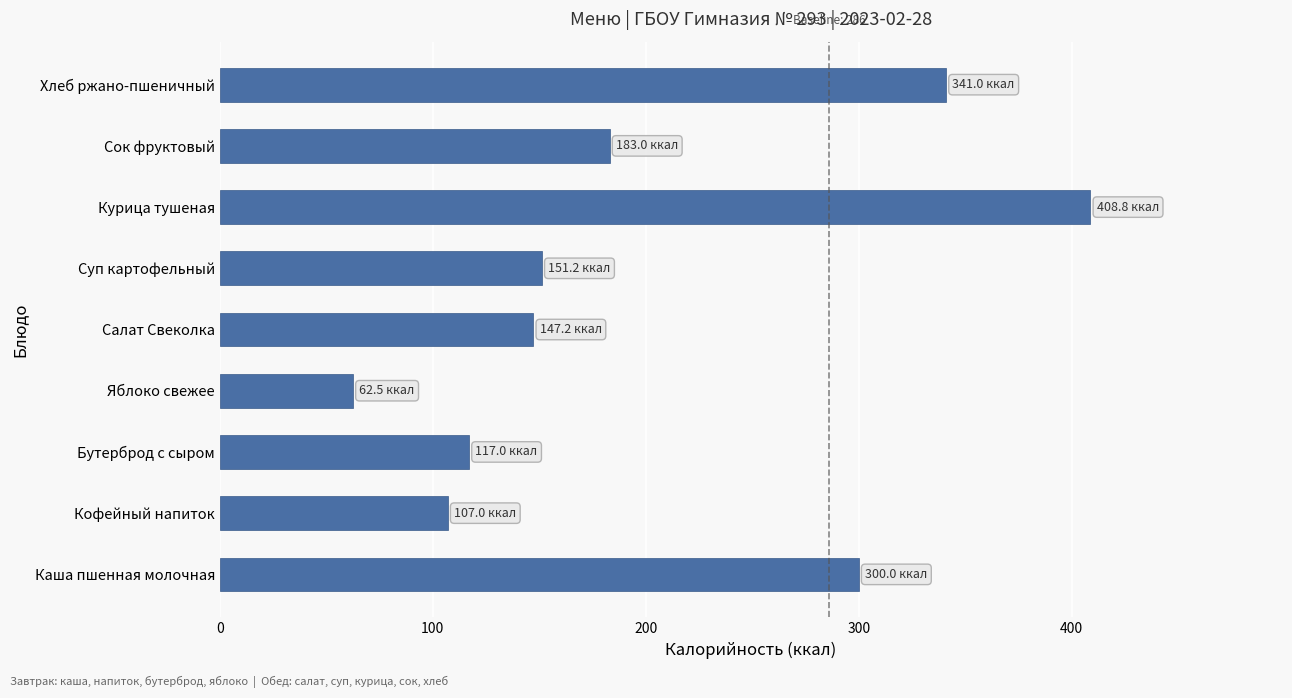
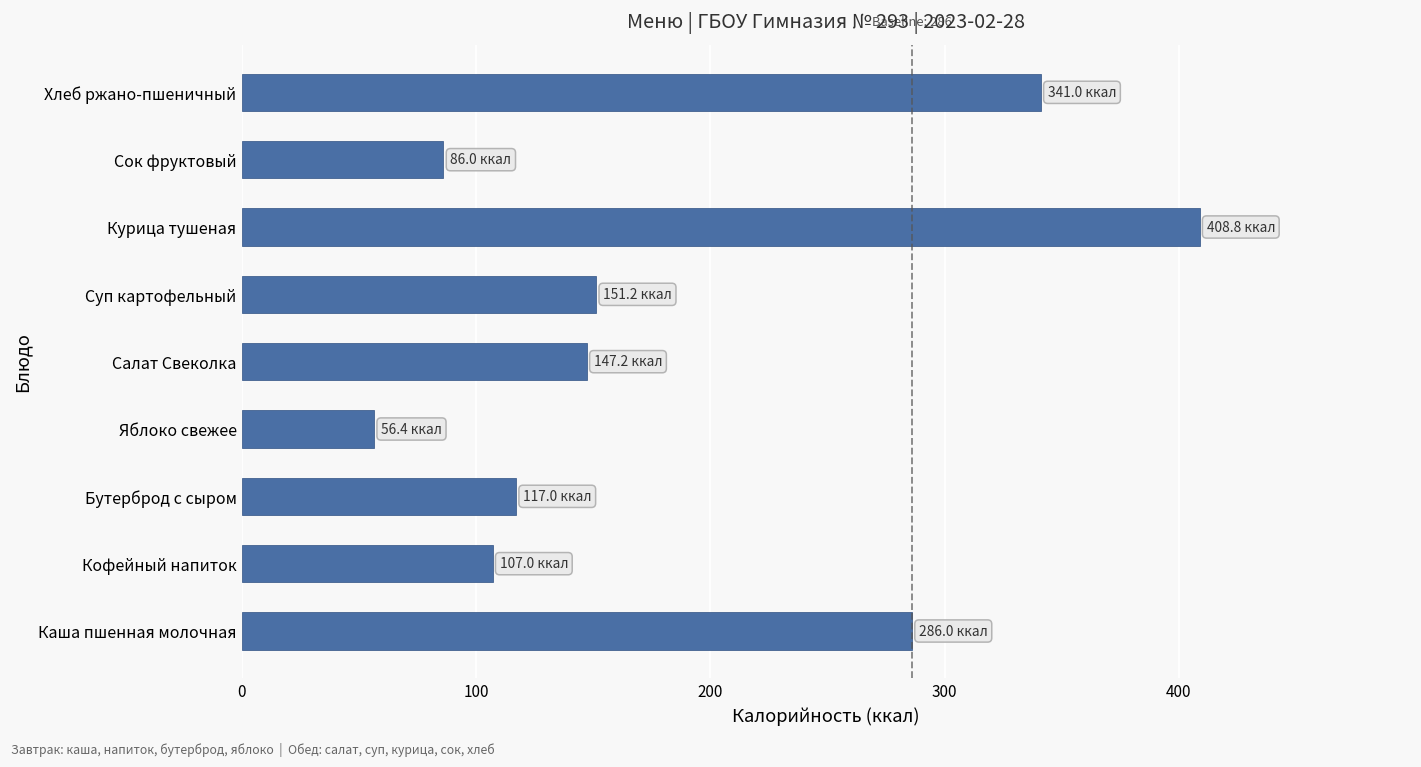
Сок фруктовый: 183.0 -> 86.0
Яблоко свежее: 62.5 -> 56.4
Каша пшенная молочная: 300.0 -> 286.0
